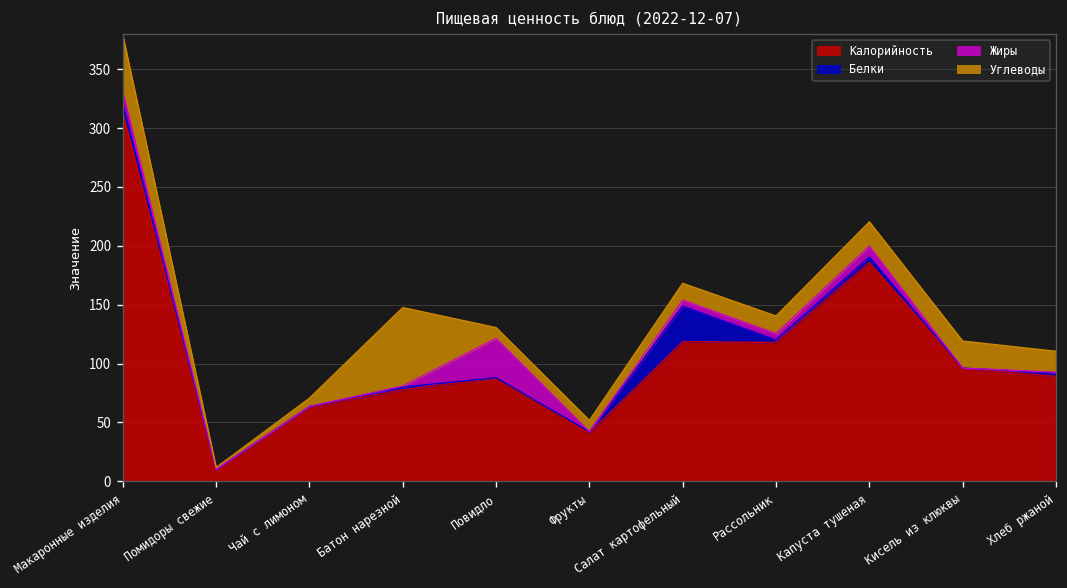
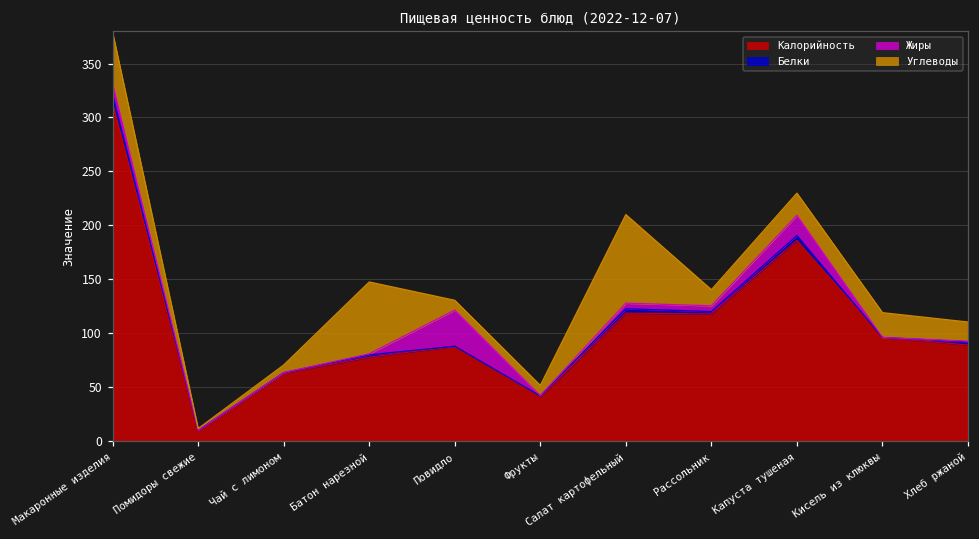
Белки, Салат картофельный: 30 -> 0
Углеводы, Салат картофельный: 10 -> 80
Жиры, Капуста тушеная: 10 -> 20
